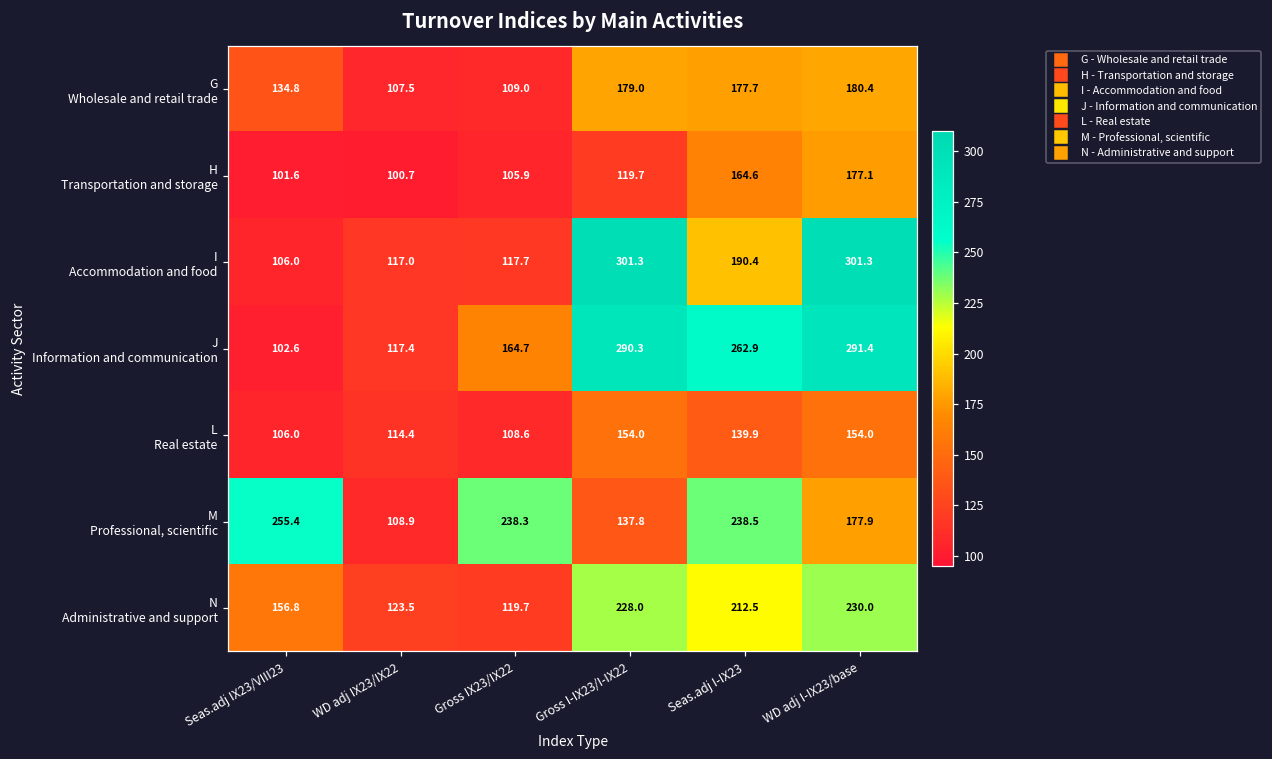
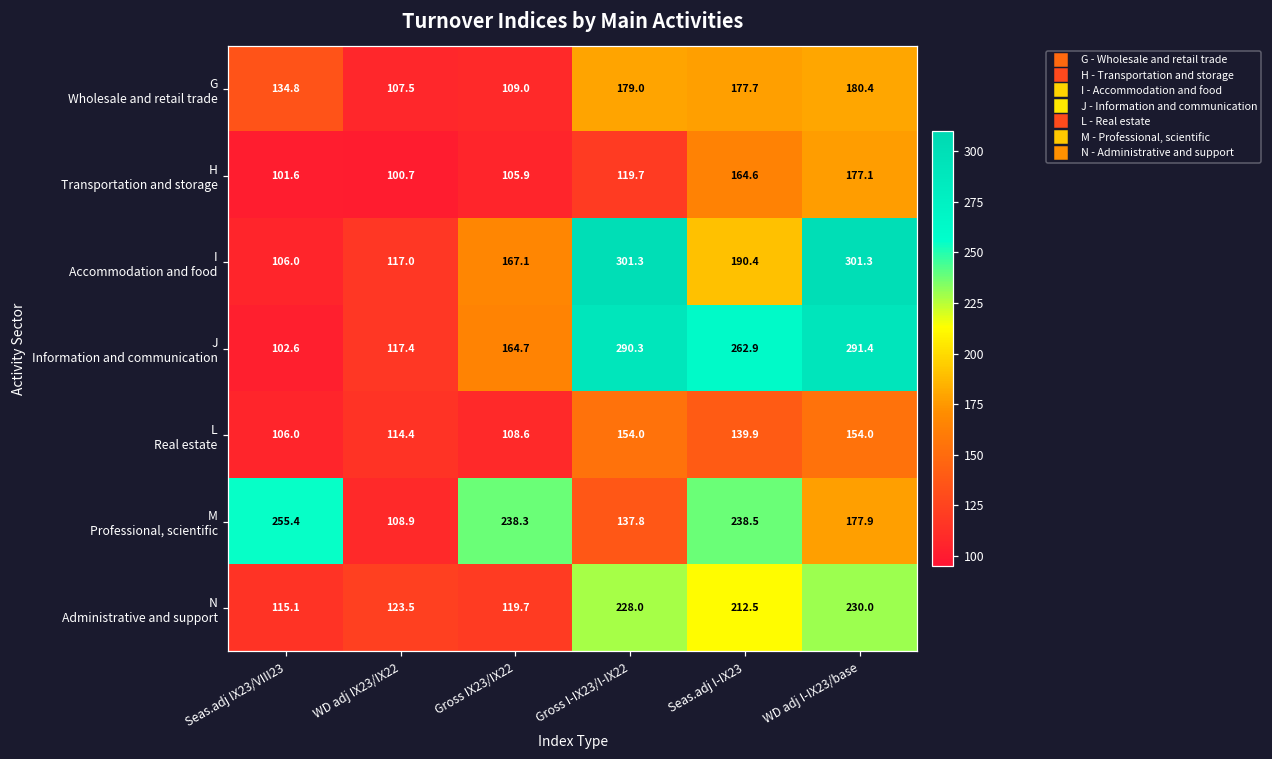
I Accommodation and food, Gross IX23/IX22: 117.7 -> 167.1
N Administrative and support, Seas.adj IX23/VIII23: 156.8 -> 115.1
